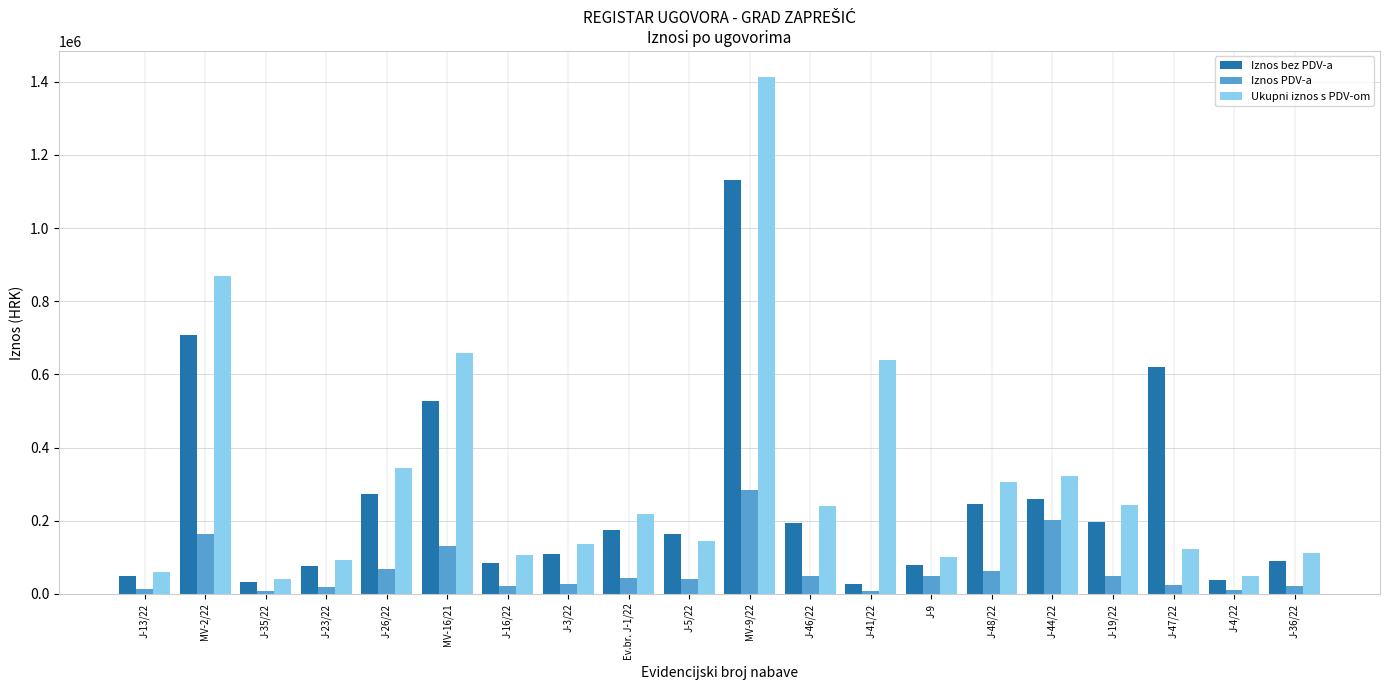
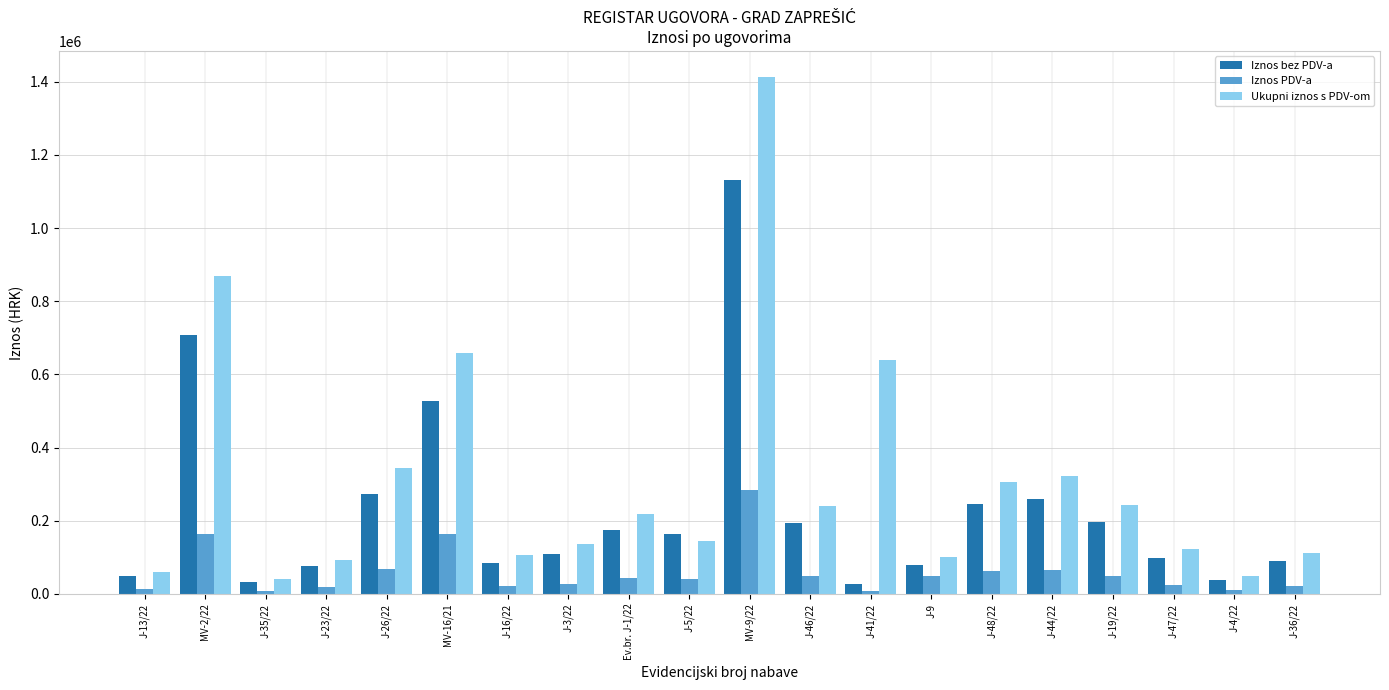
Iznos PDV-a, MV-16/21: 130000 -> 160000
Iznos PDV-a, J-44/22: 200000 -> 60000
Iznos bez PDV-a, J-47/22: 620000 -> 100000
